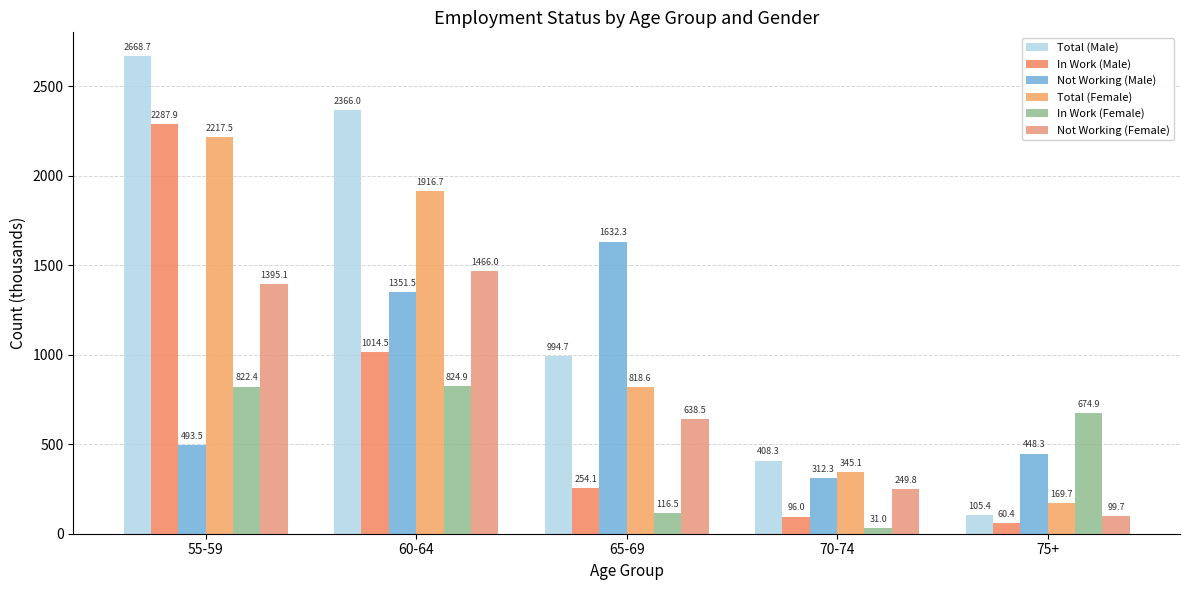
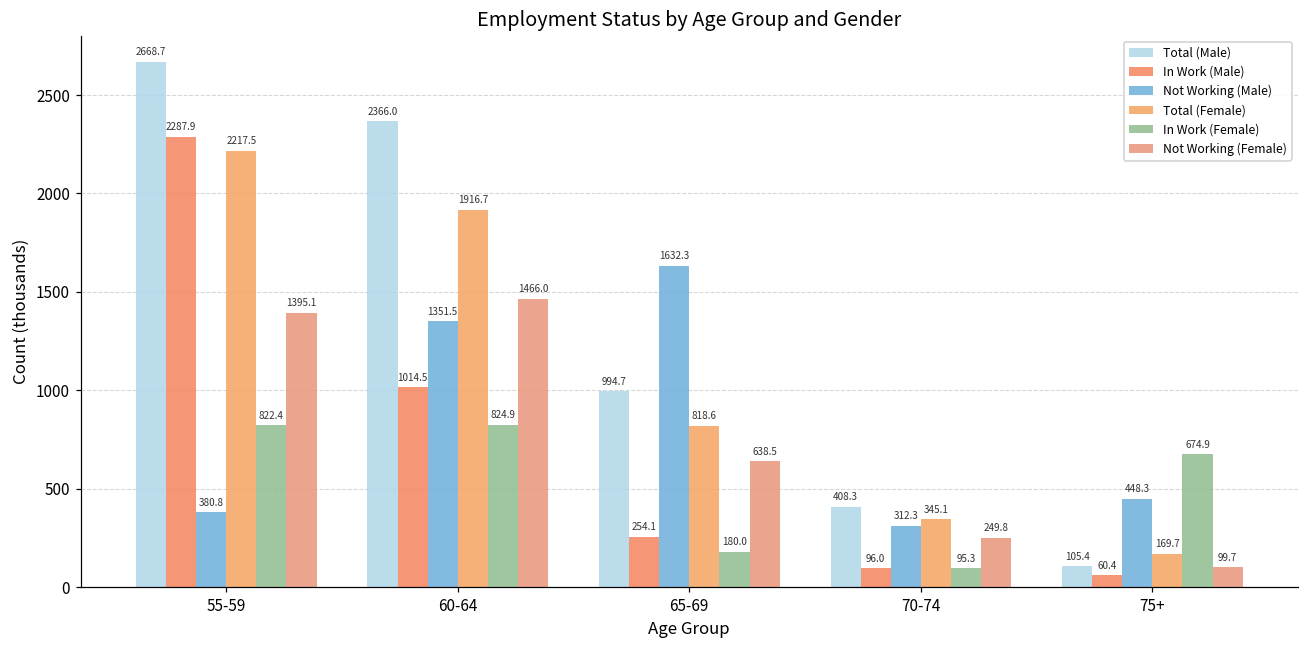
Not Working (Male), 55-59: 493.5 -> 380.8
In Work (Female), 65-69: 116.5 -> 180.0
In Work (Female), 70-74: 31.0 -> 95.3
